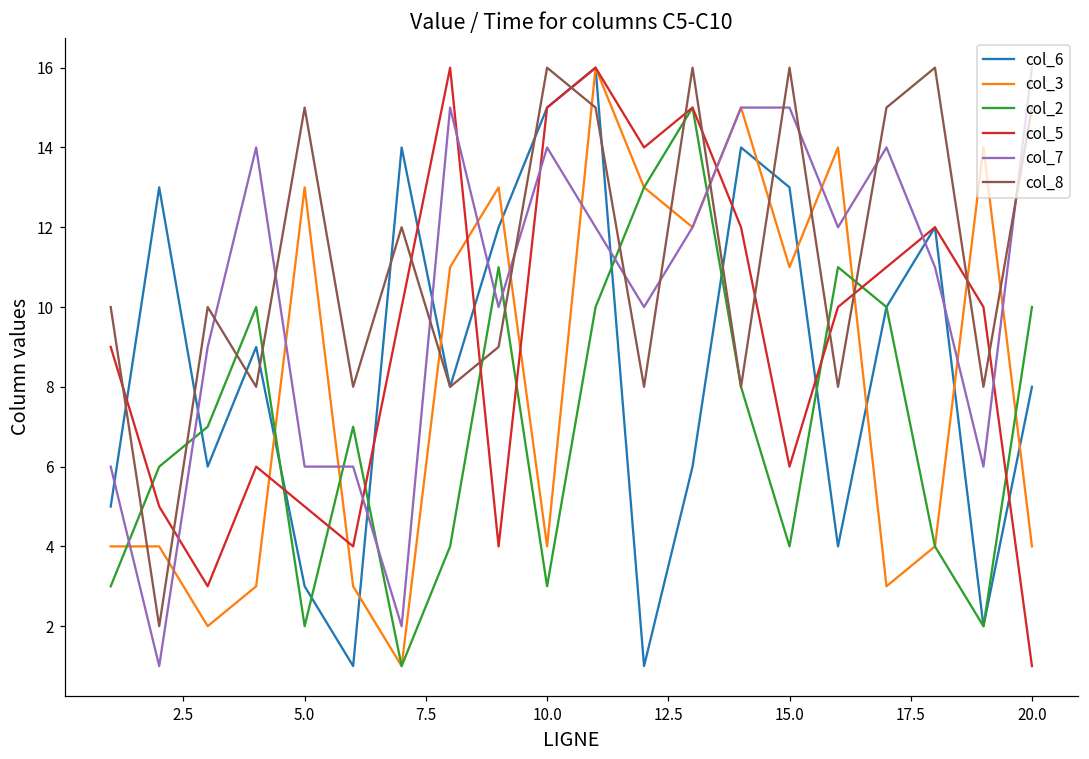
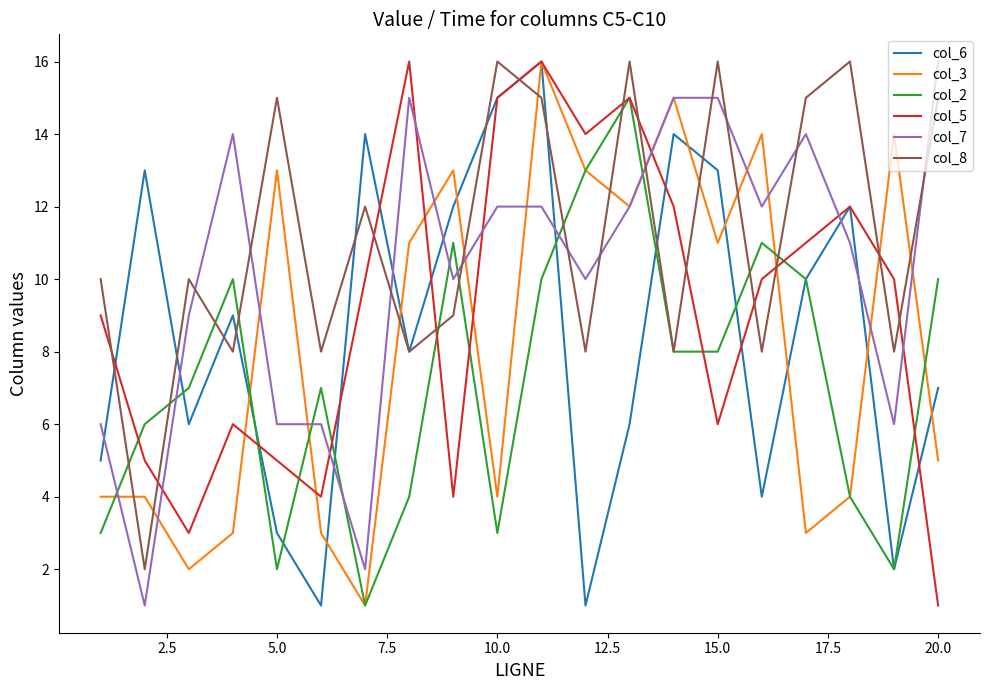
col_7, 10.0: 14 -> 12
col_2, 15.0: 4 -> 8
col_6, 20.0: 8 -> 7
col_3, 20.0: 4 -> 5
